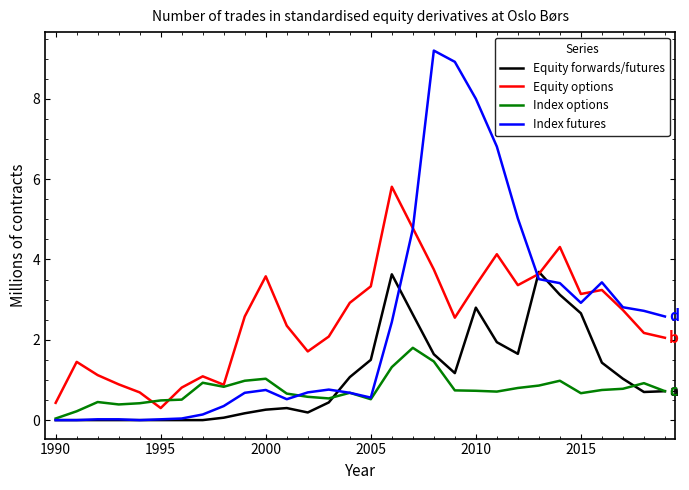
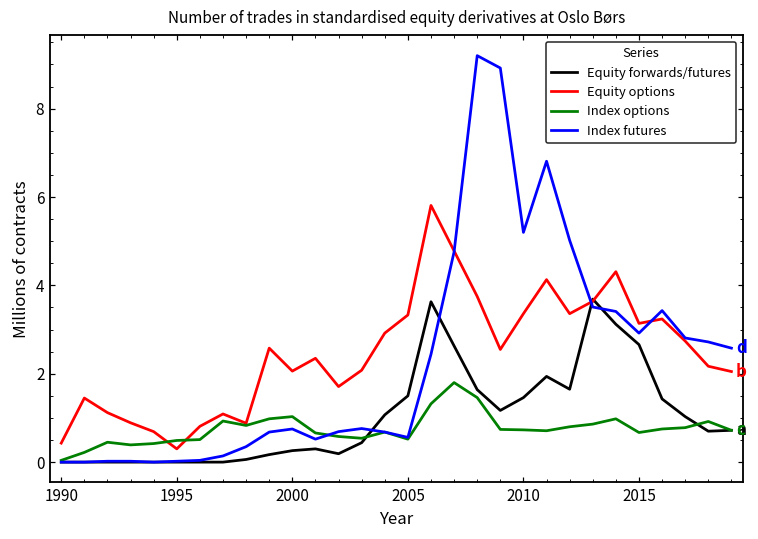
Equity options, 2000: 3.6 -> 2.1
Equity forwards/futures, 2010: 2.8 -> 1.5
Index futures, 2010: 8.0 -> 5.2
